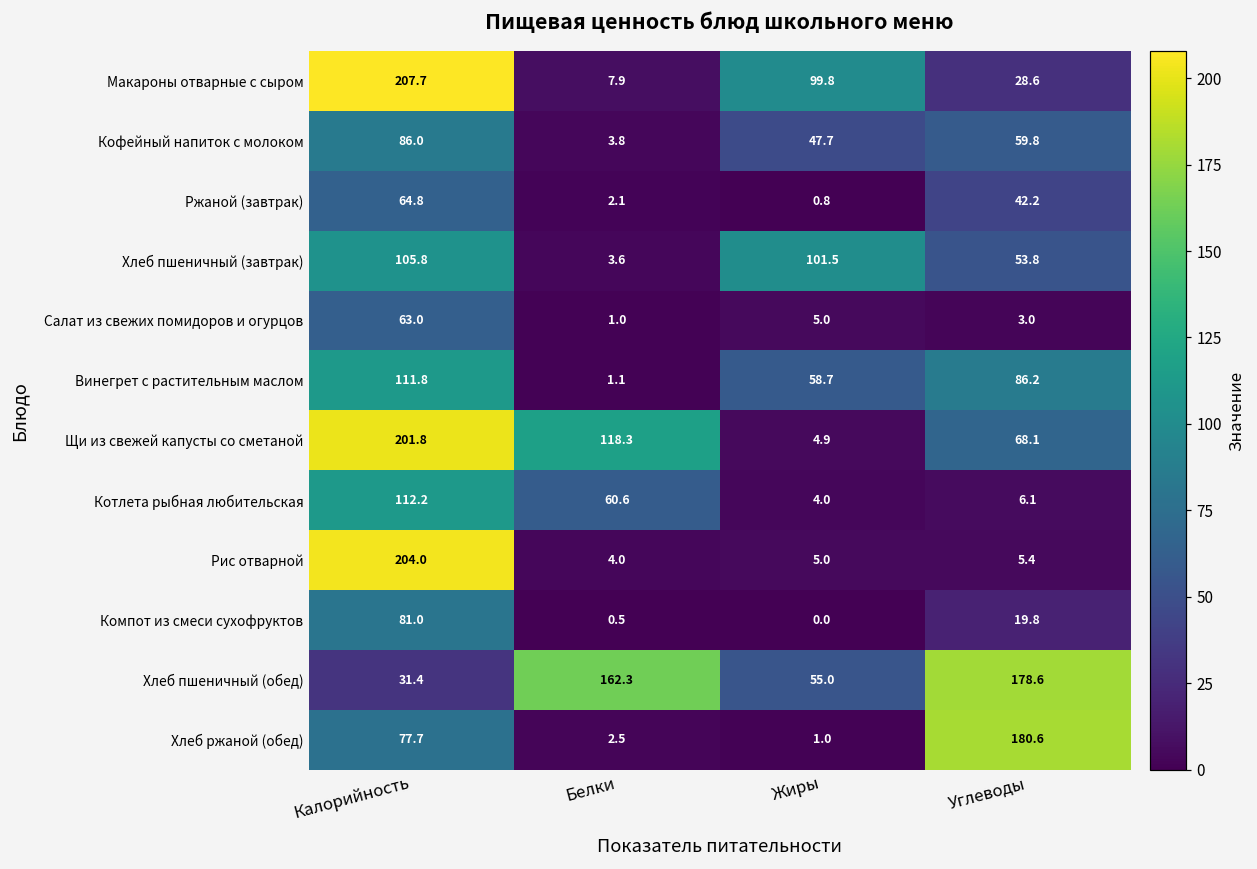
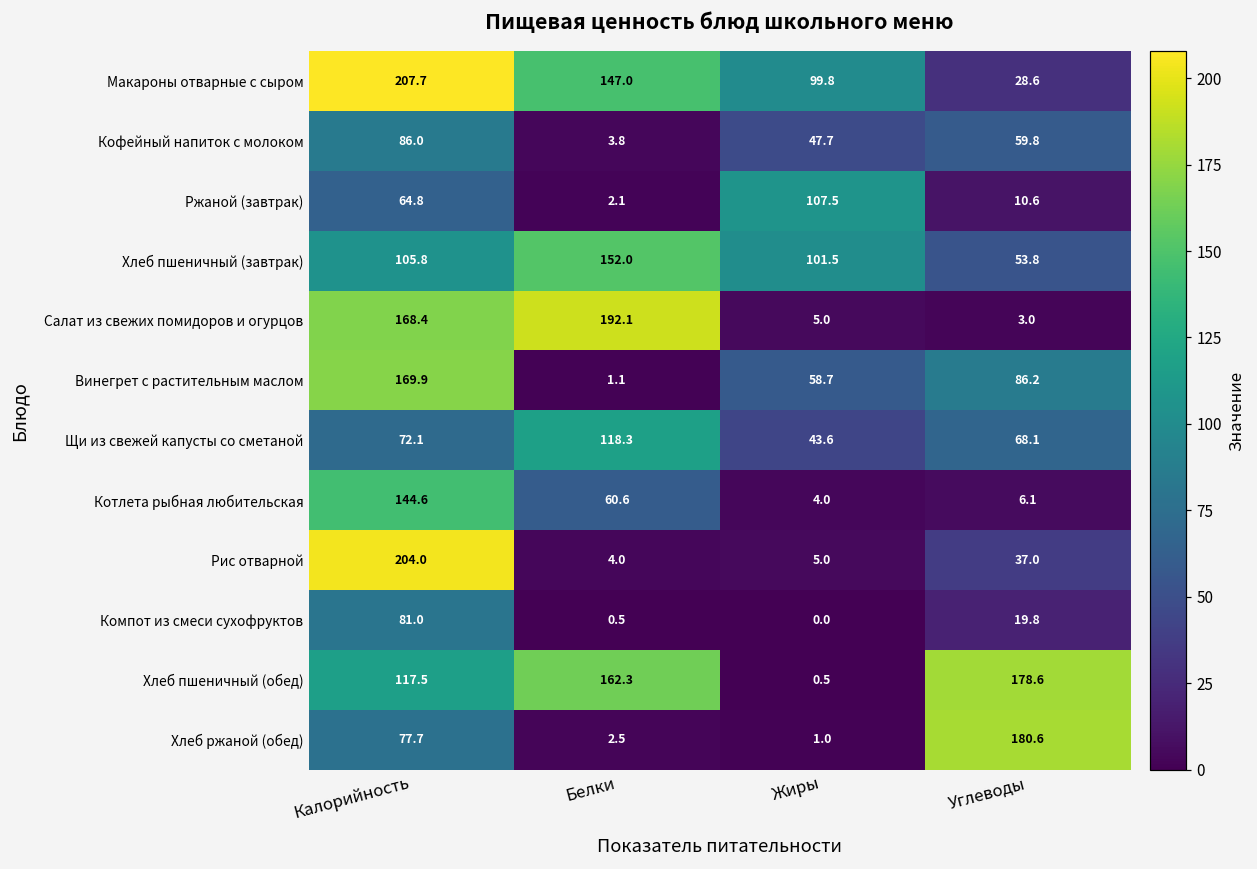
Макароны отварные с сыром, Белки: 7.9 -> 147.0
Ржаной (завтрак), Жиры: 0.8 -> 107.5
Ржаной (завтрак), Углеводы: 42.2 -> 10.6
Хлеб пшеничный (завтрак), Белки: 3.6 -> 152.0
Салат из свежих помидоров и огурцов, Калорийность: 63.0 -> 168.4
Салат из свежих помидоров и огурцов, Белки: 1.0 -> 192.1
Винегрет с растительным маслом, Калорийность: 111.8 -> 169.9
Щи из свежей капусты со сметаной, Калорийность: 201.8 -> 72.1
Щи из свежей капусты со сметаной, Жиры: 4.9 -> 43.6
Котлета рыбная любительская, Калорийность: 112.2 -> 144.6
Рис отварной, Углеводы: 5.4 -> 37.0
Хлеб пшеничный (обед), Калорийность: 31.4 -> 117.5
Хлеб пшеничный (обед), Жиры: 55.0 -> 0.5
